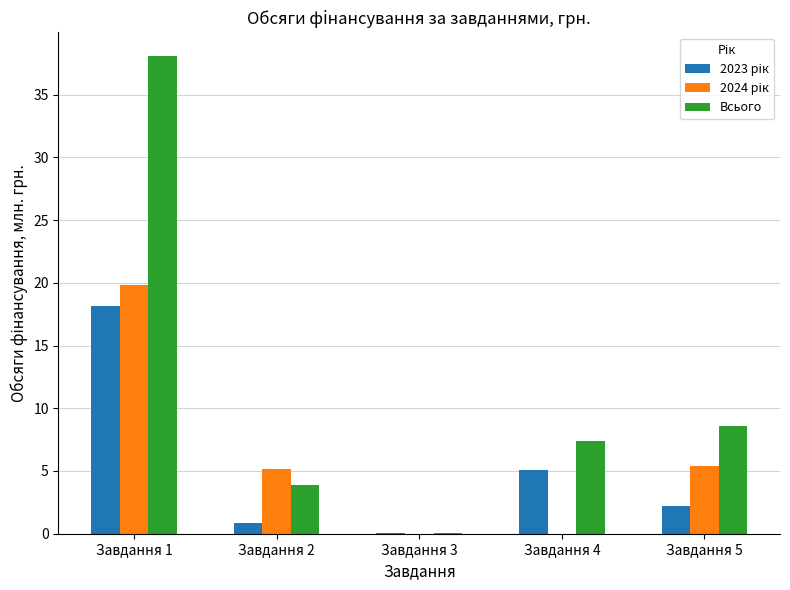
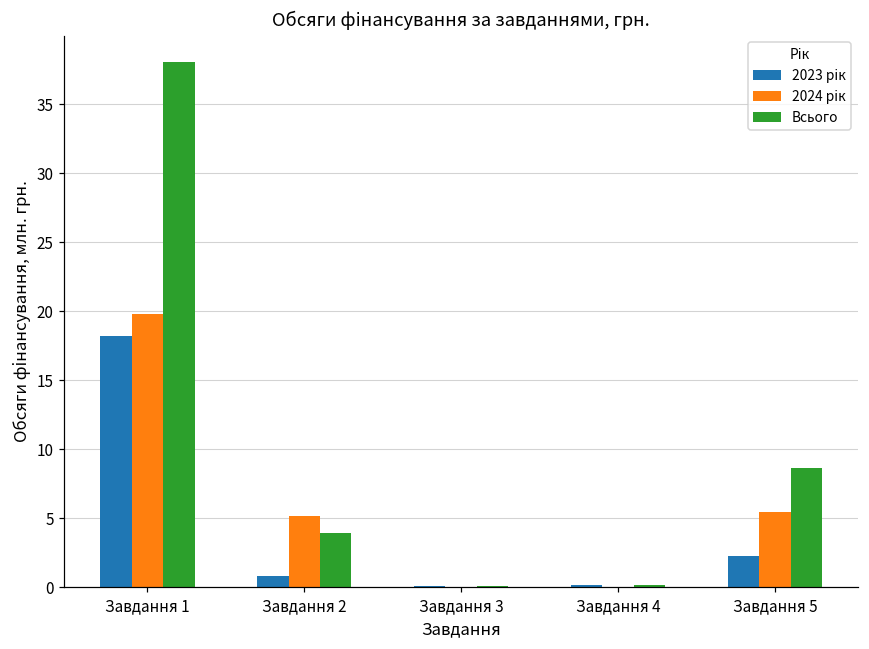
2023 рік, Завдання 4: 5.1 -> 0.2
Всього, Завдання 4: 7.4 -> 0.2
